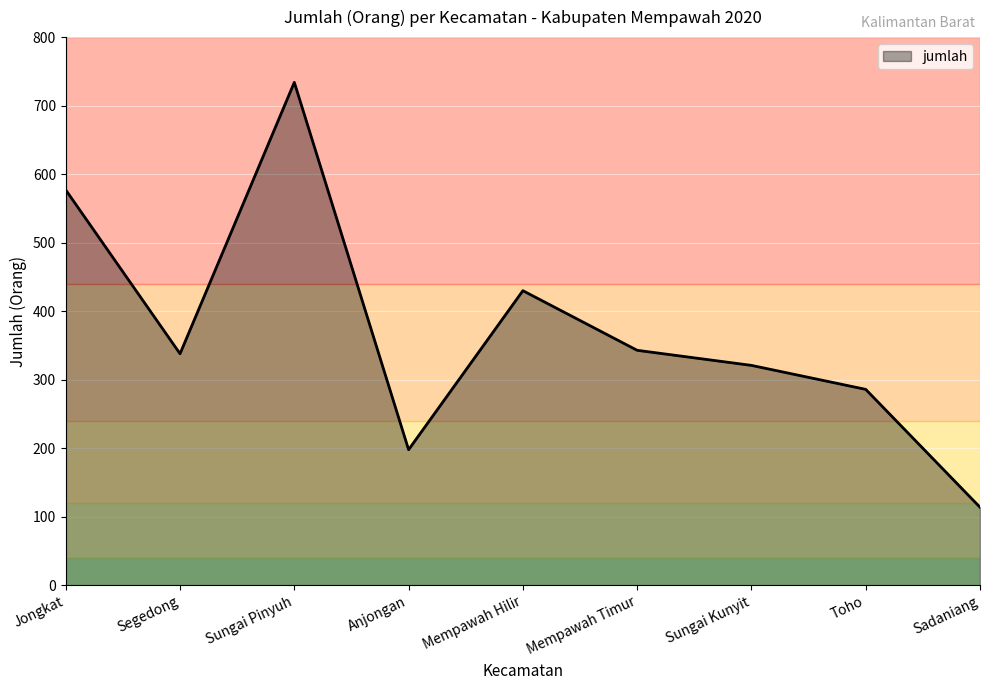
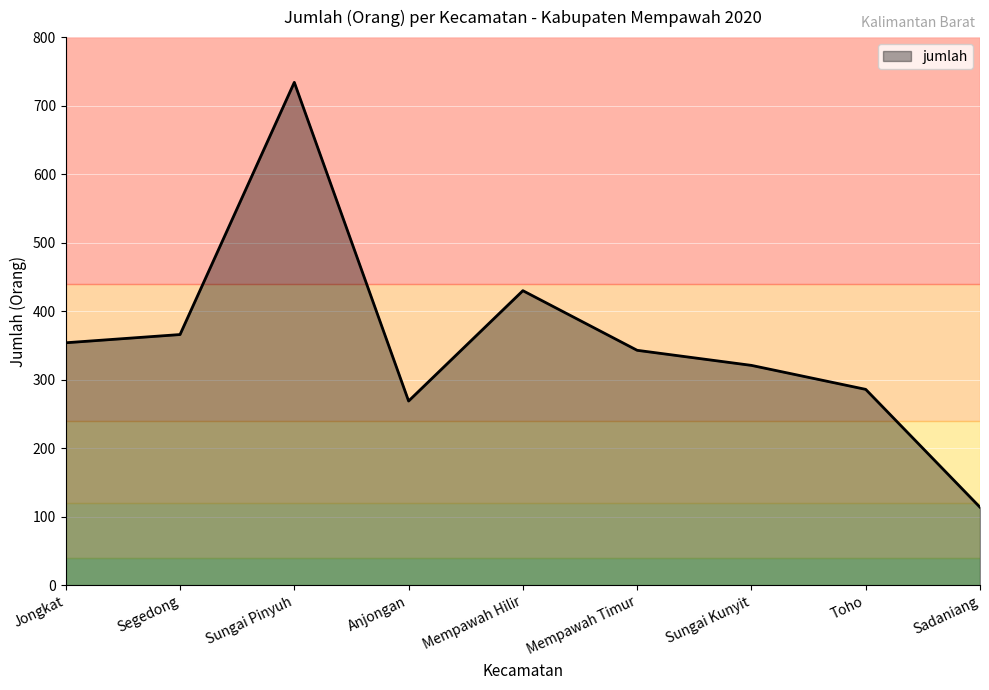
Jongkat: 580 -> 350
Segedong: 340 -> 370
Anjongan: 200 -> 270
